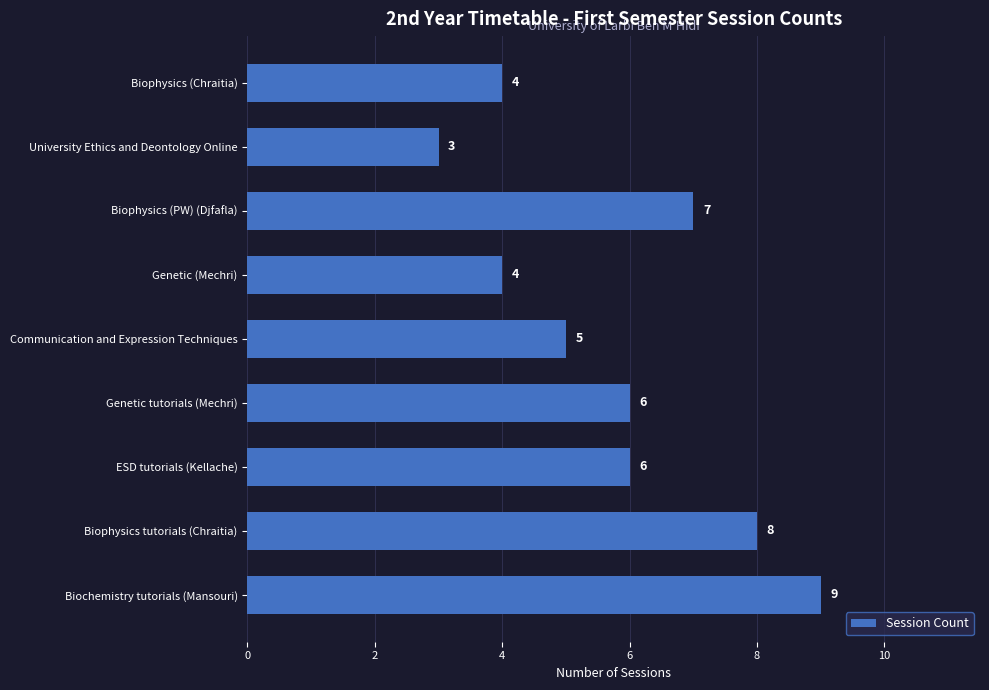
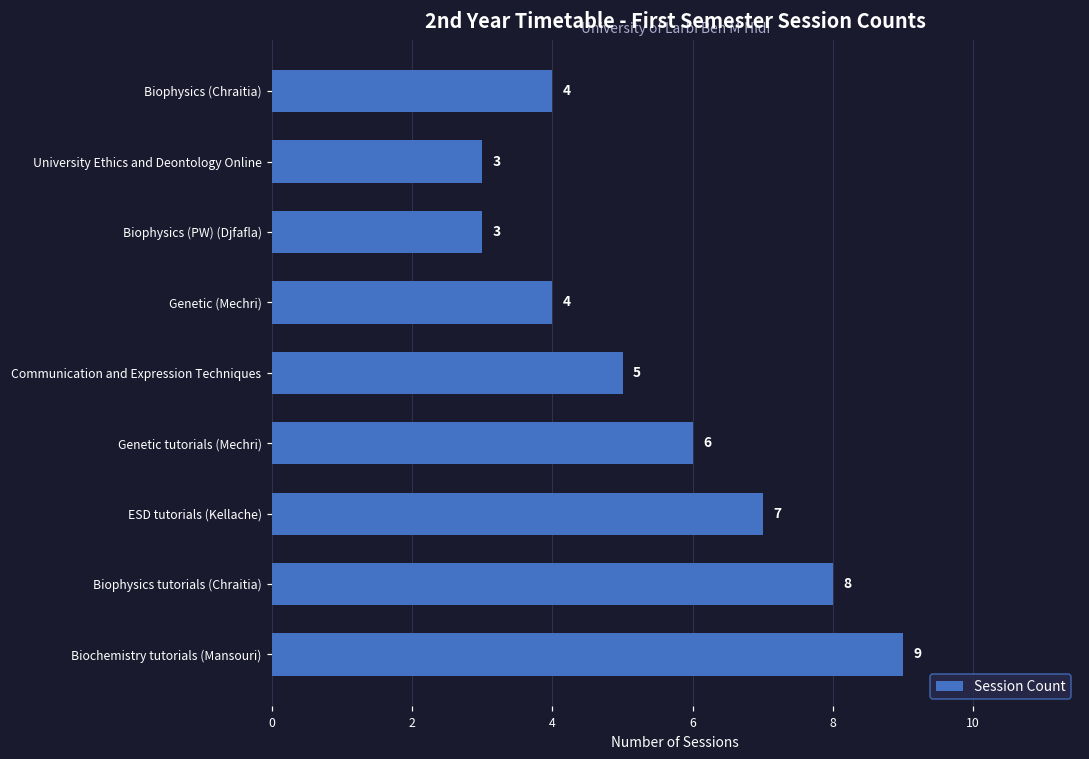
Biophysics (PW) (Djfafla): 7 -> 3
ESD tutorials (Kellache): 6 -> 7
